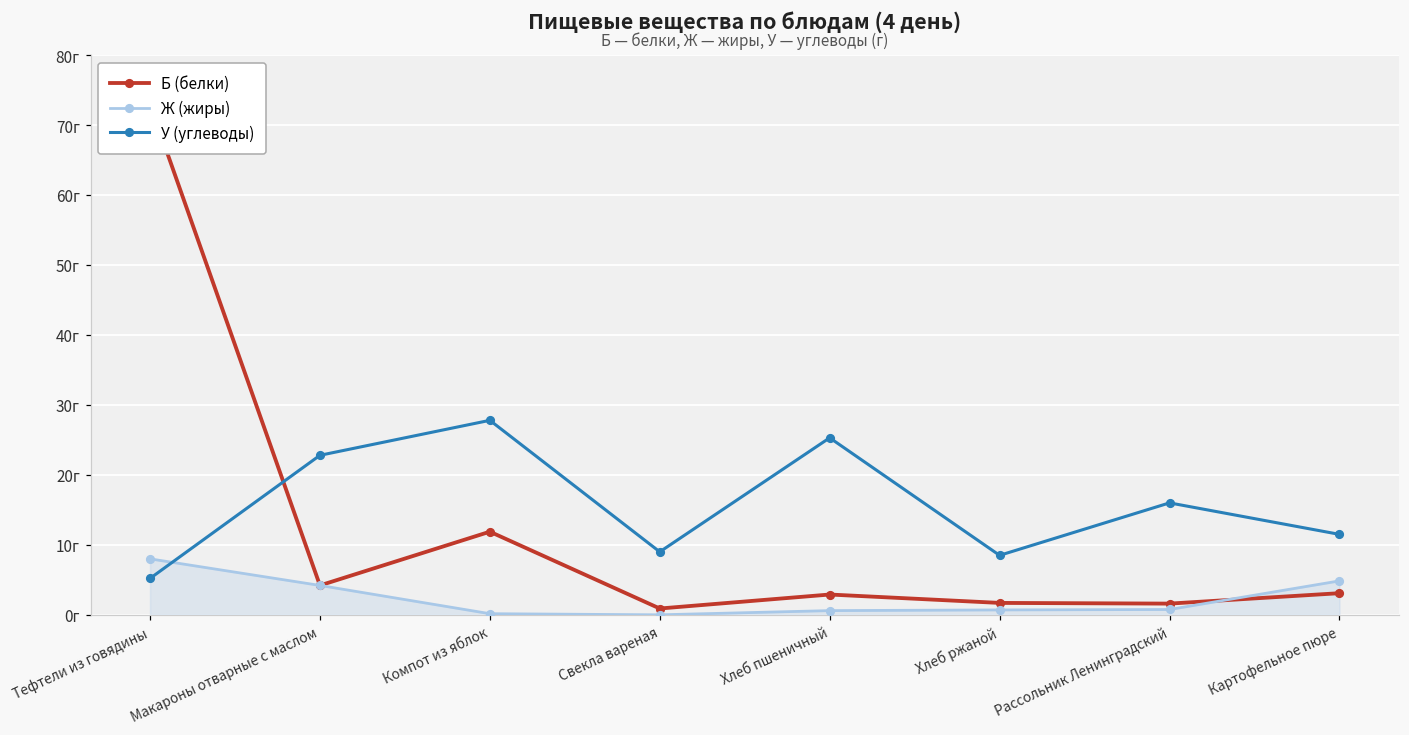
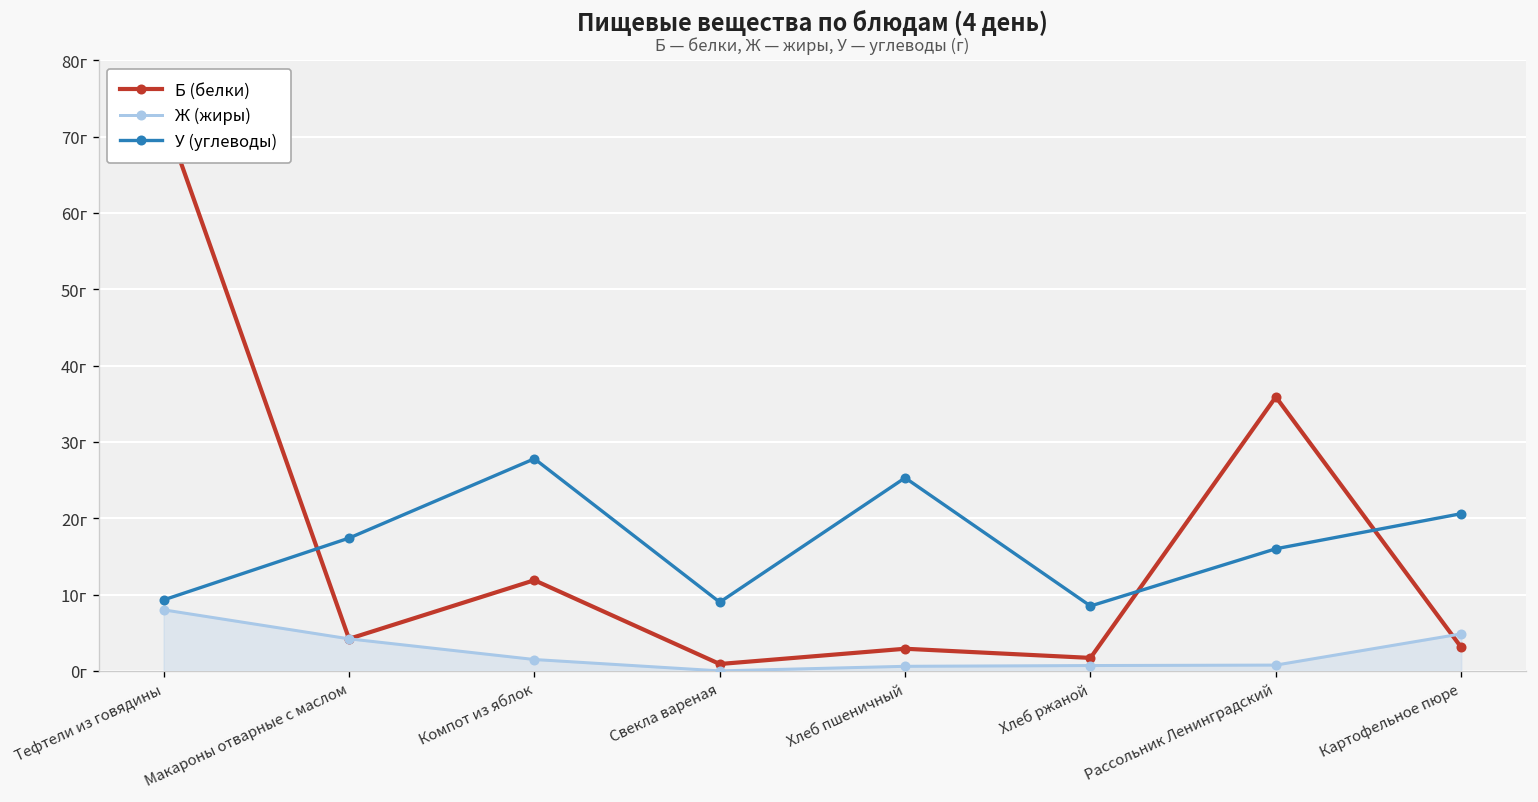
У (углеводы), Тефтели из говядины: 5г -> 9г
У (углеводы), Макароны отварные с маслом: 23г -> 17г
Ж (жиры), Компот из яблок: 0г -> 1г
Б (белки), Рассольник Ленинградский: 2г -> 36г
У (углеводы), Картофельное пюре: 12г -> 21г
